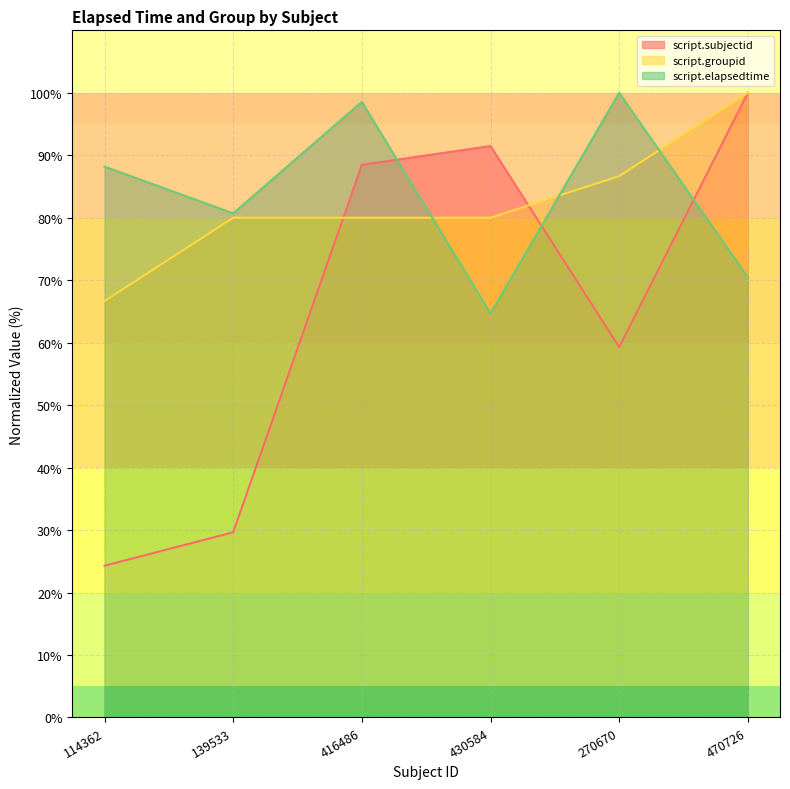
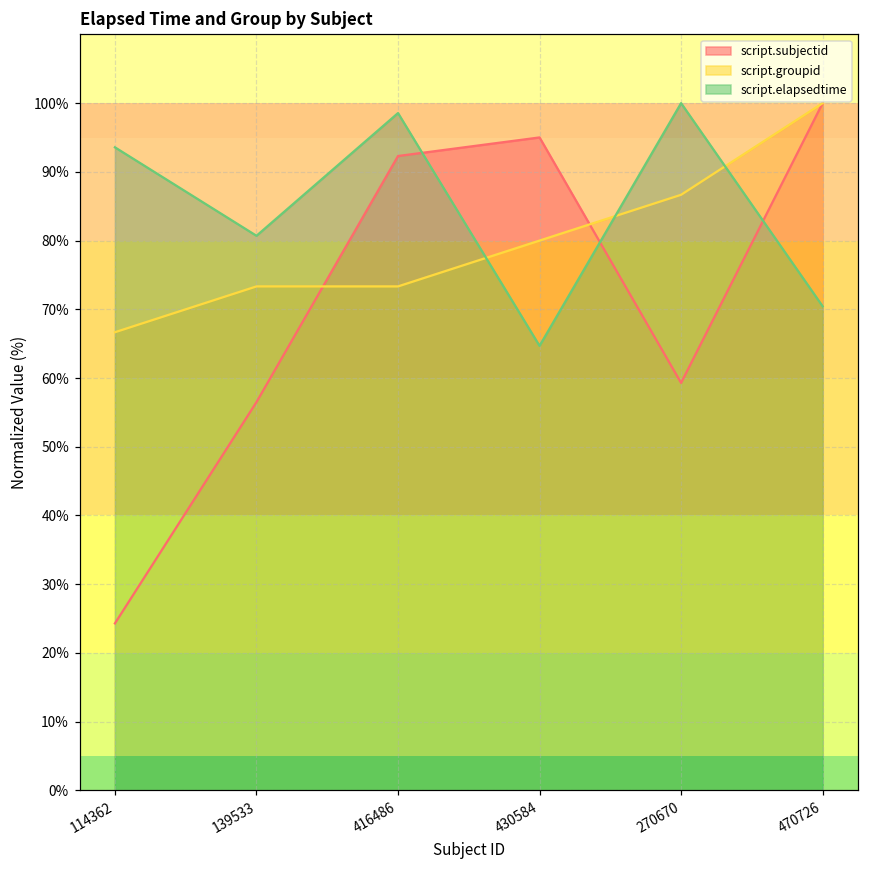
script.elapsedtime, 114362: 88% -> 94%
script.subjectid, 139533: 30% -> 56%
script.groupid, 139533: 80% -> 73%
script.subjectid, 416486: 88% -> 92%
script.groupid, 416486: 80% -> 73%
script.subjectid, 430584: 91% -> 95%
